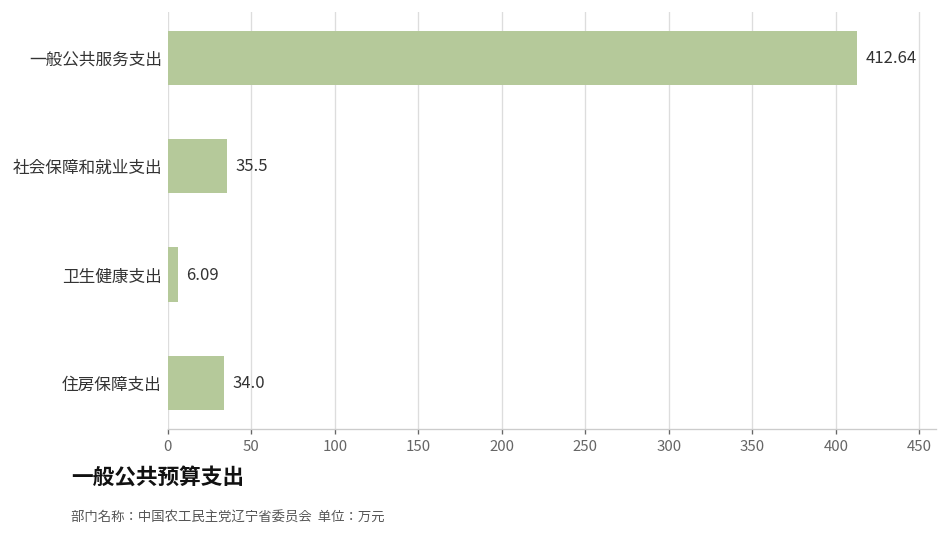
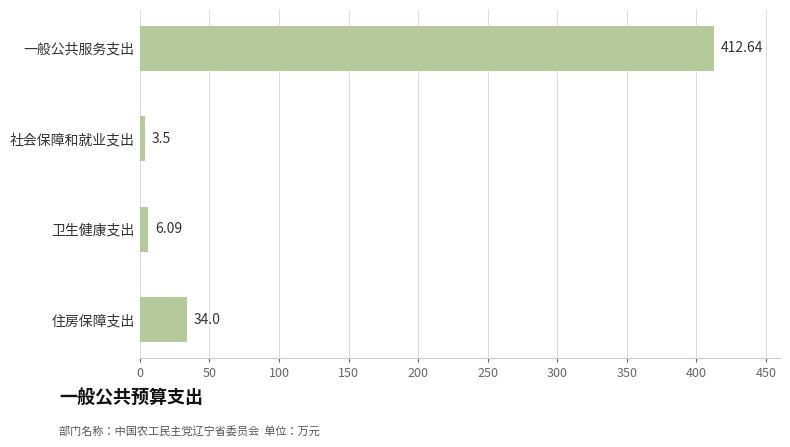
社会保障和就业支出: 35.5 -> 3.5
